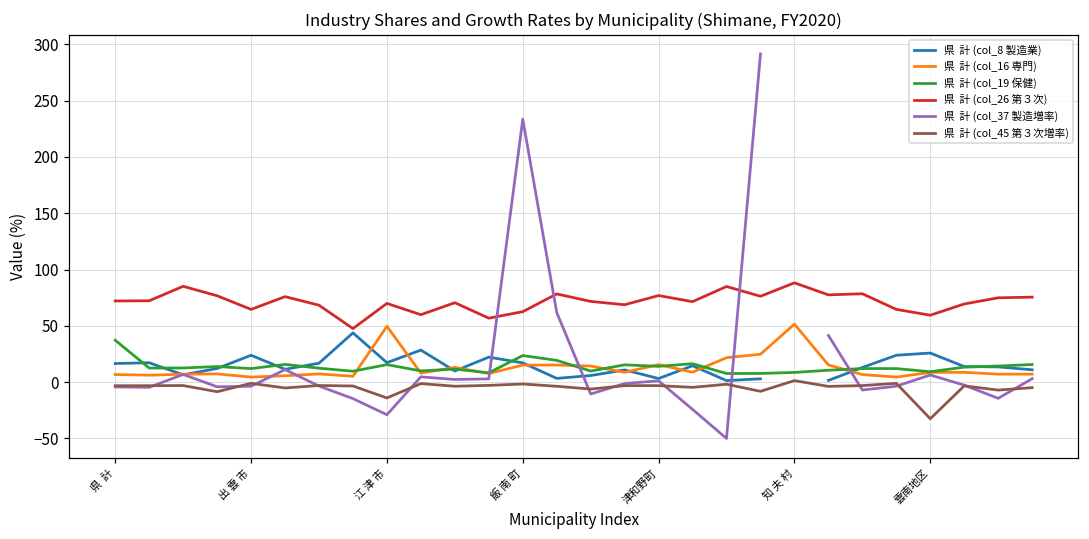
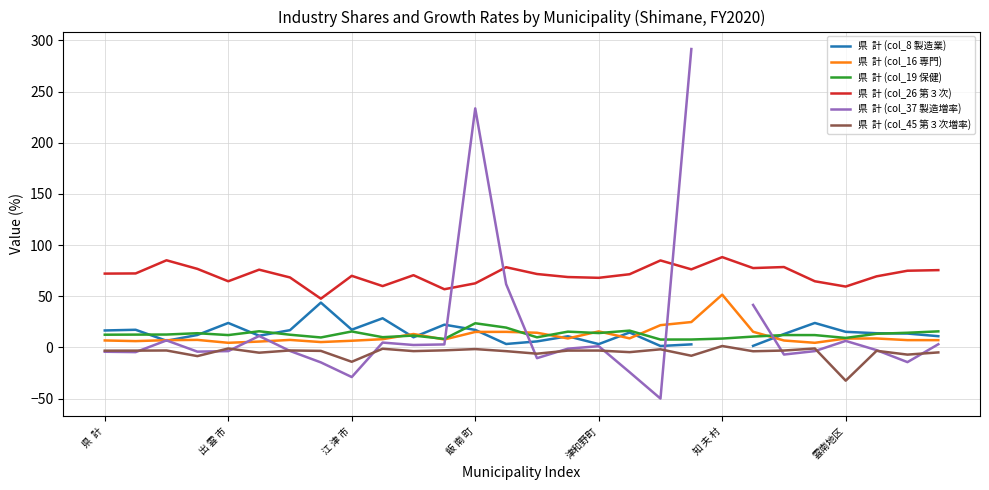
県 計 (col_19 保健), 県 計: 37 -> 12
県 計 (col_16 専門), 江 津 市: 50 -> 7
県 計 (col_26 第３次), 津和野町: 77 -> 68
県 計 (col_8 製造業), 雲南地区: 26 -> 15
